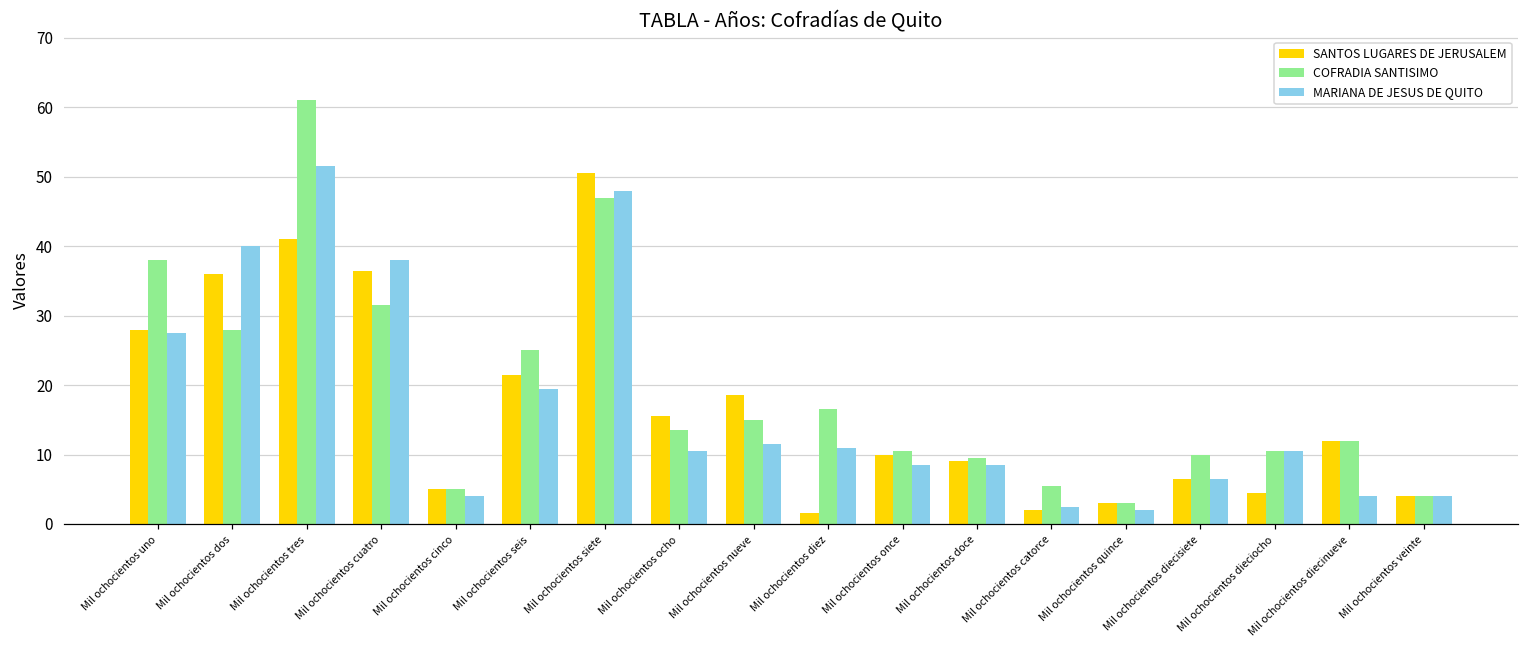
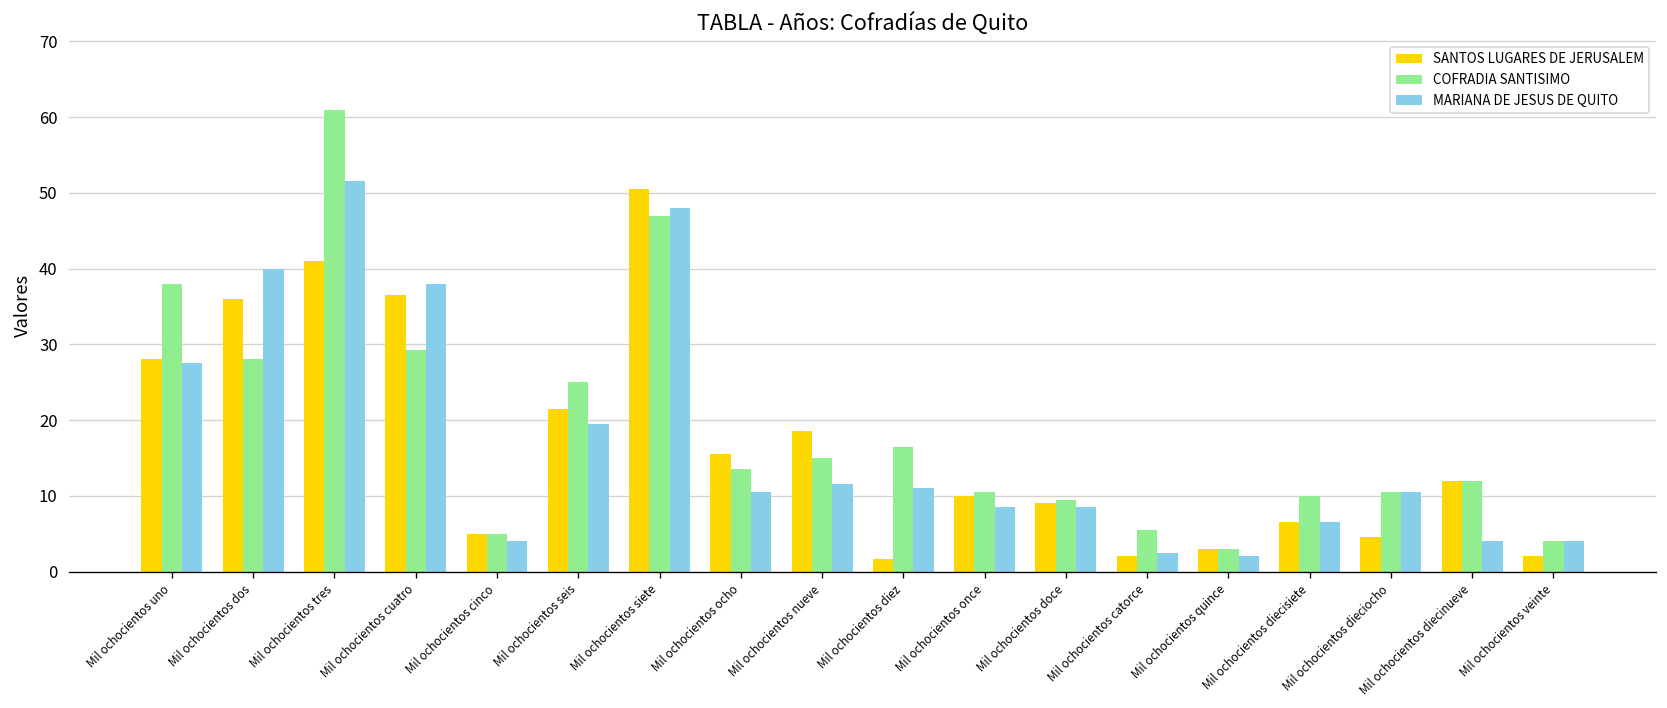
COFRADIA SANTISIMO, Mil ochocientos cuatro: 32 -> 29
SANTOS LUGARES DE JERUSALEM, Mil ochocientos veinte: 4 -> 2
